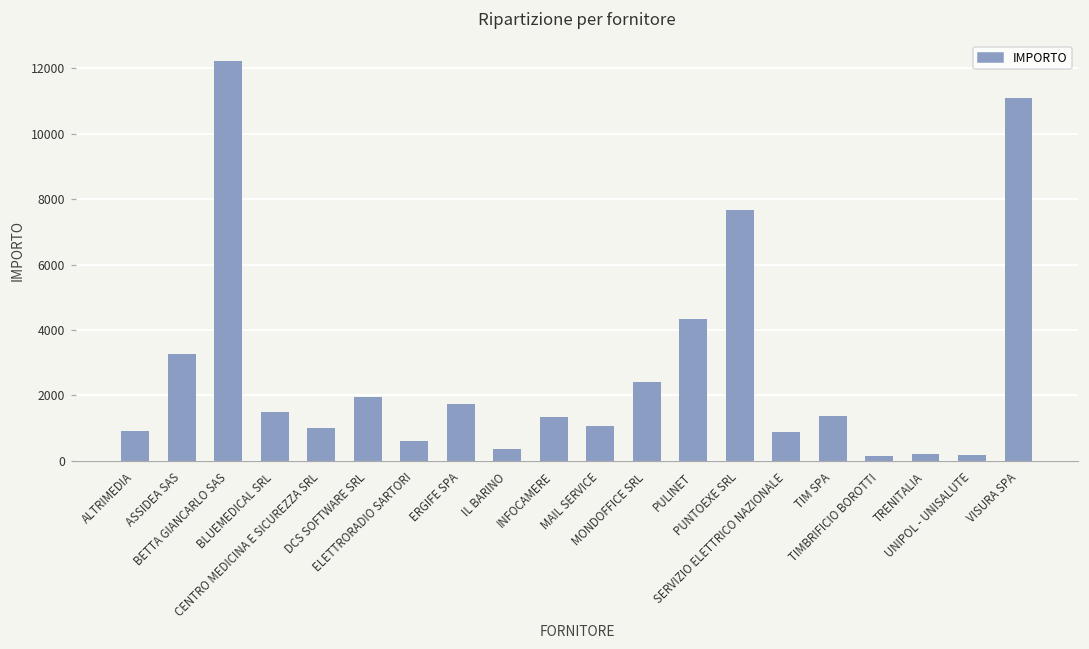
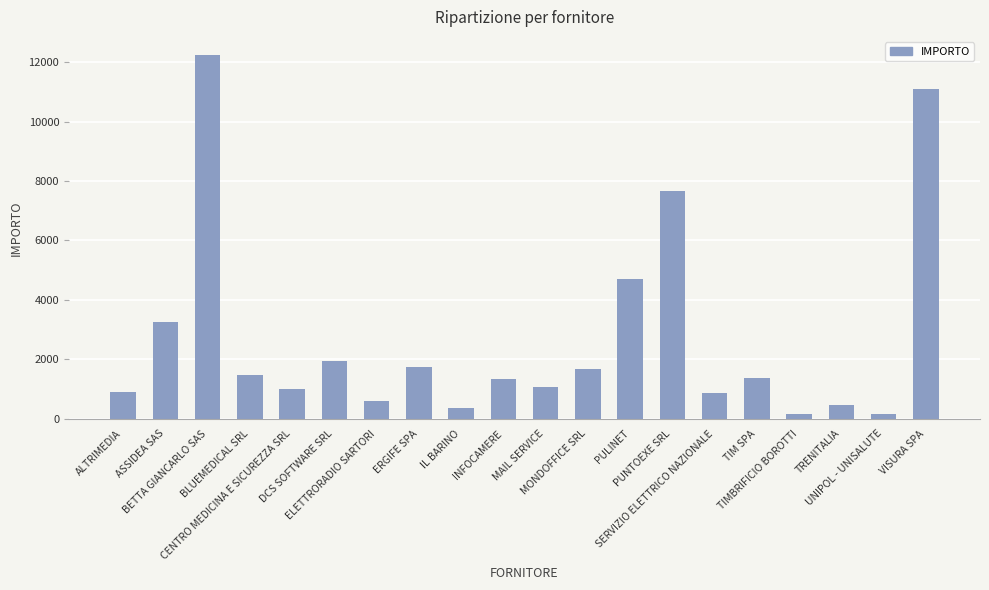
MONDOFFICE SRL: 2400 -> 1700
PULINET: 4300 -> 4700
TRENITALIA: 200 -> 500
